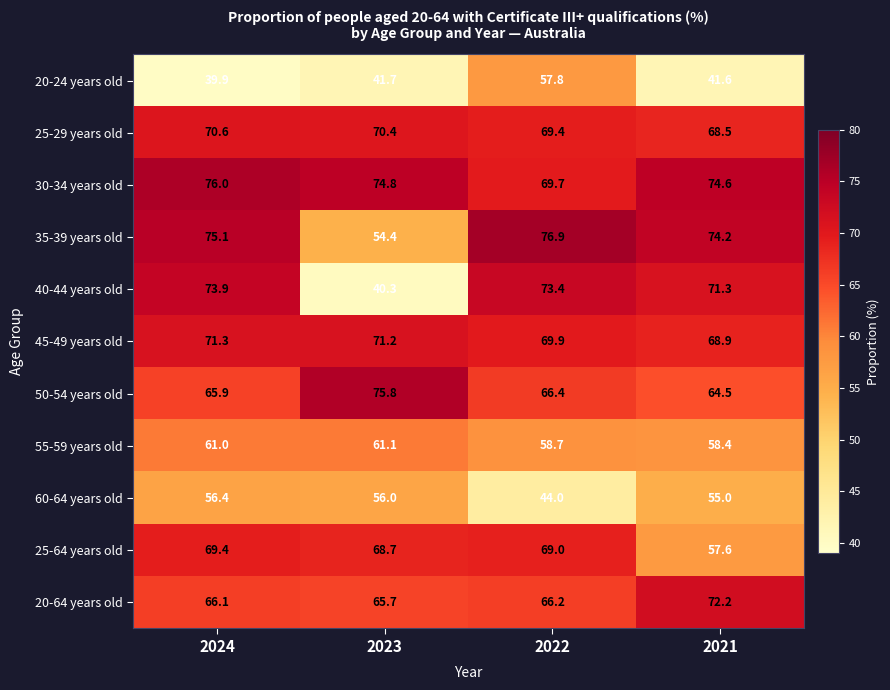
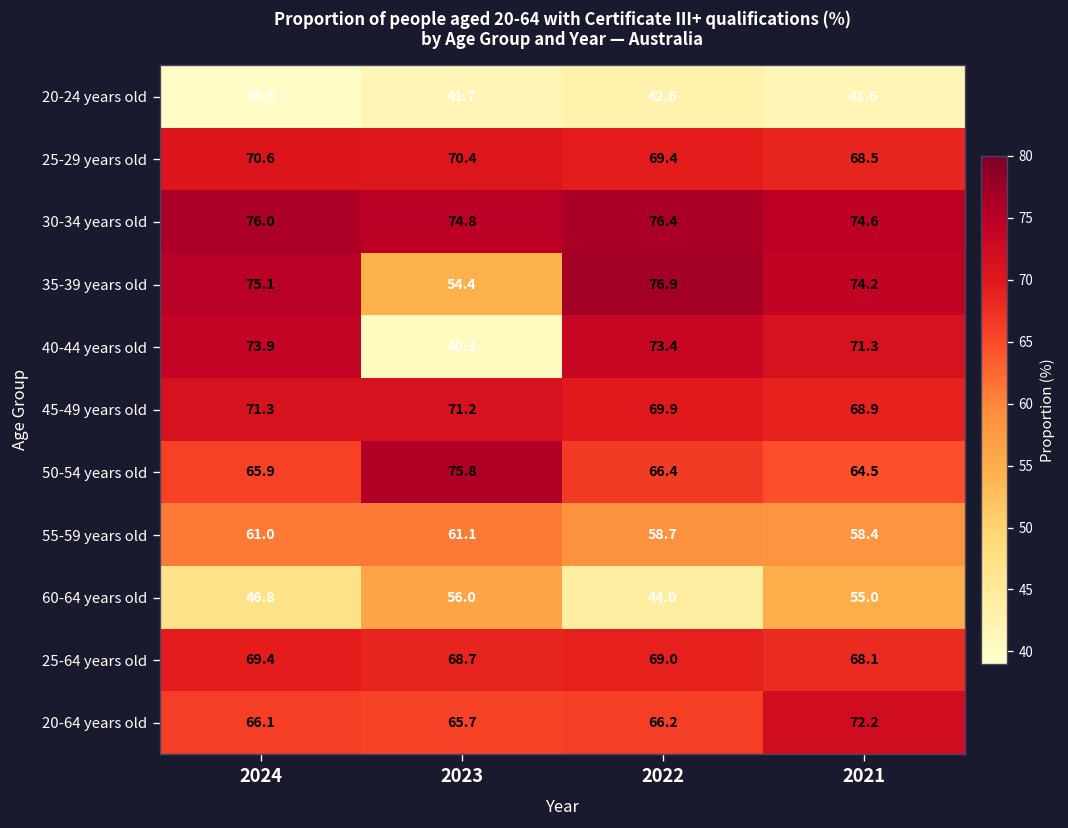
20-24 years old, 2022: 57.8 -> 42.6
30-34 years old, 2022: 69.7 -> 76.4
60-64 years old, 2024: 56.4 -> 46.8
25-64 years old, 2021: 57.6 -> 68.1
